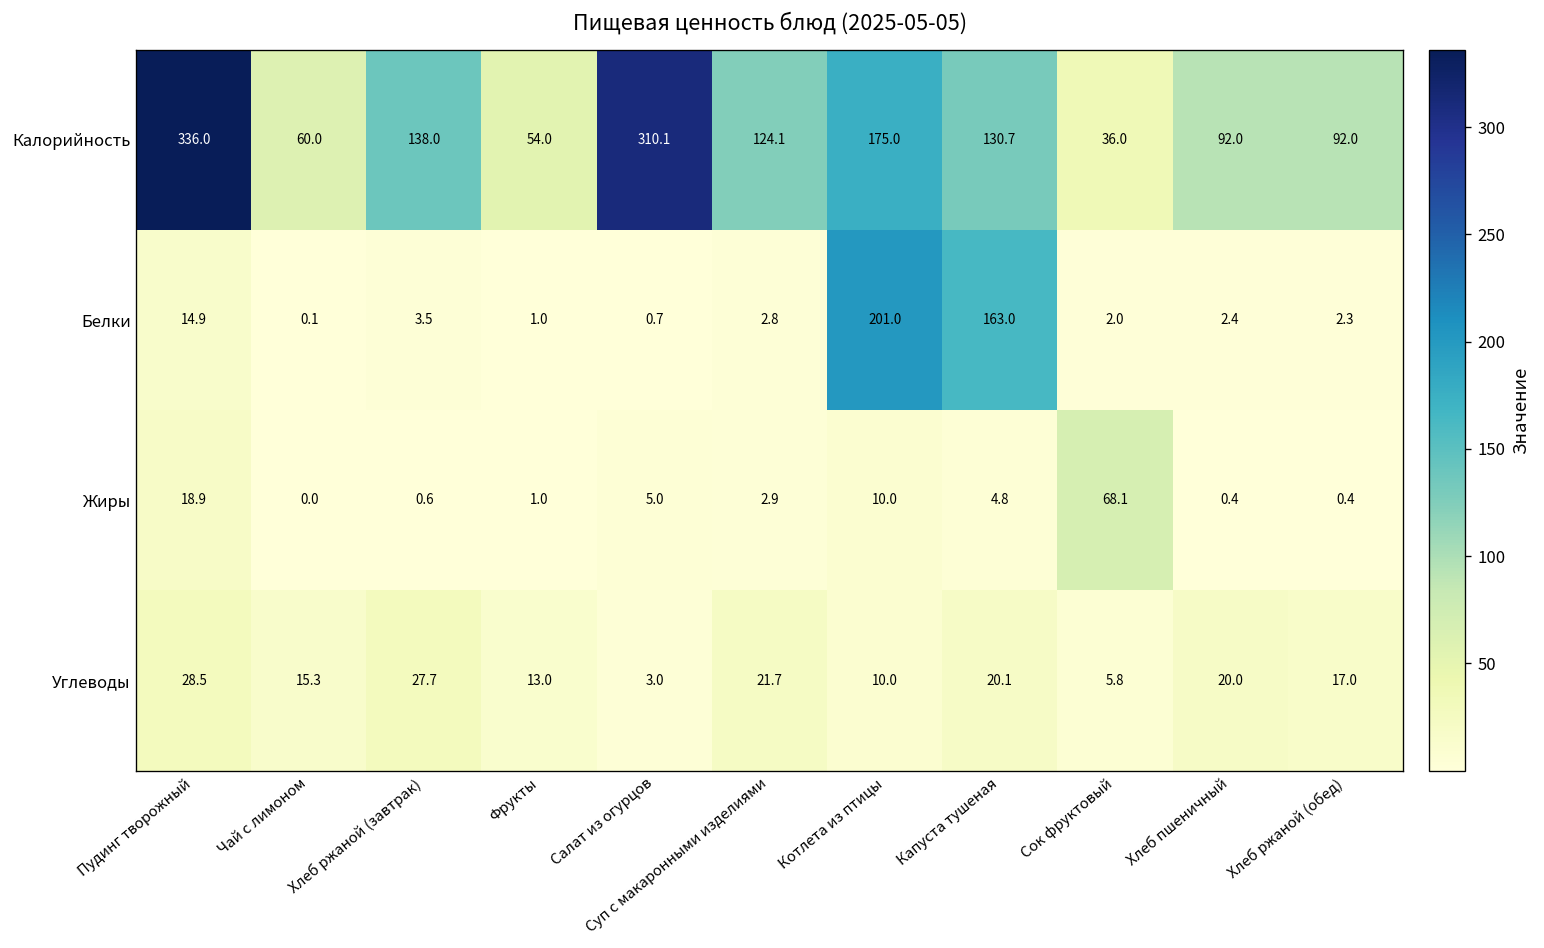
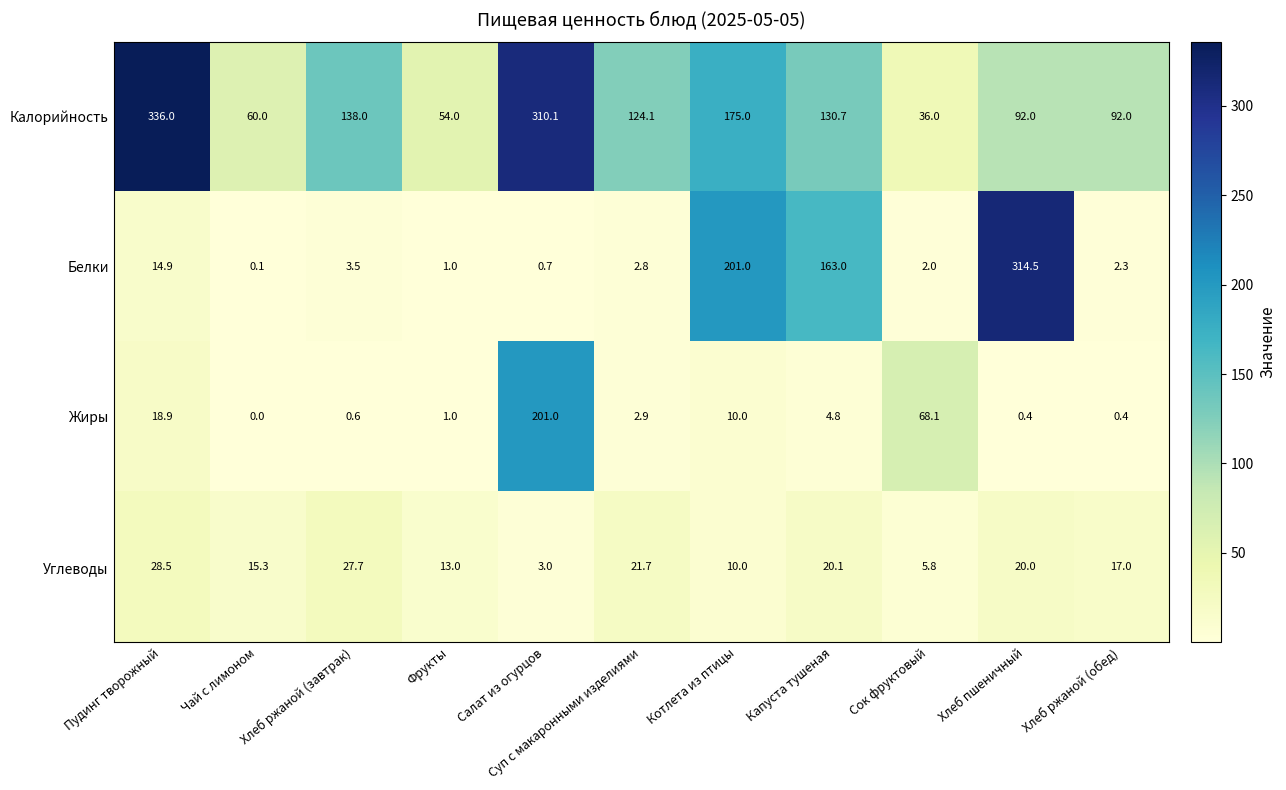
Белки, Хлеб пшеничный: 2.4 -> 314.5
Жиры, Салат из огурцов: 5.0 -> 201.0
